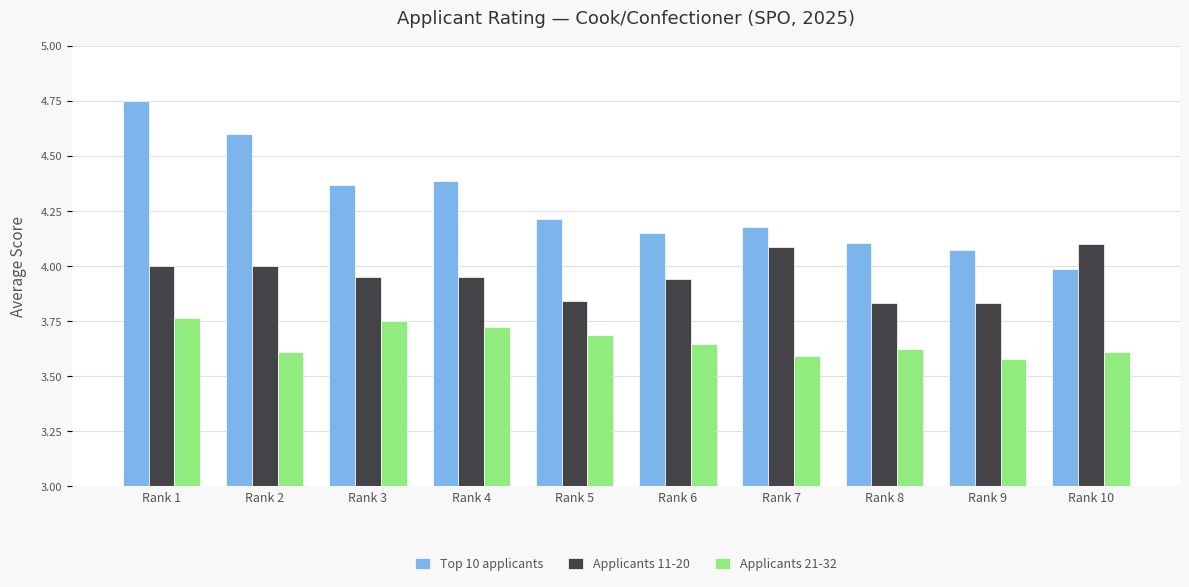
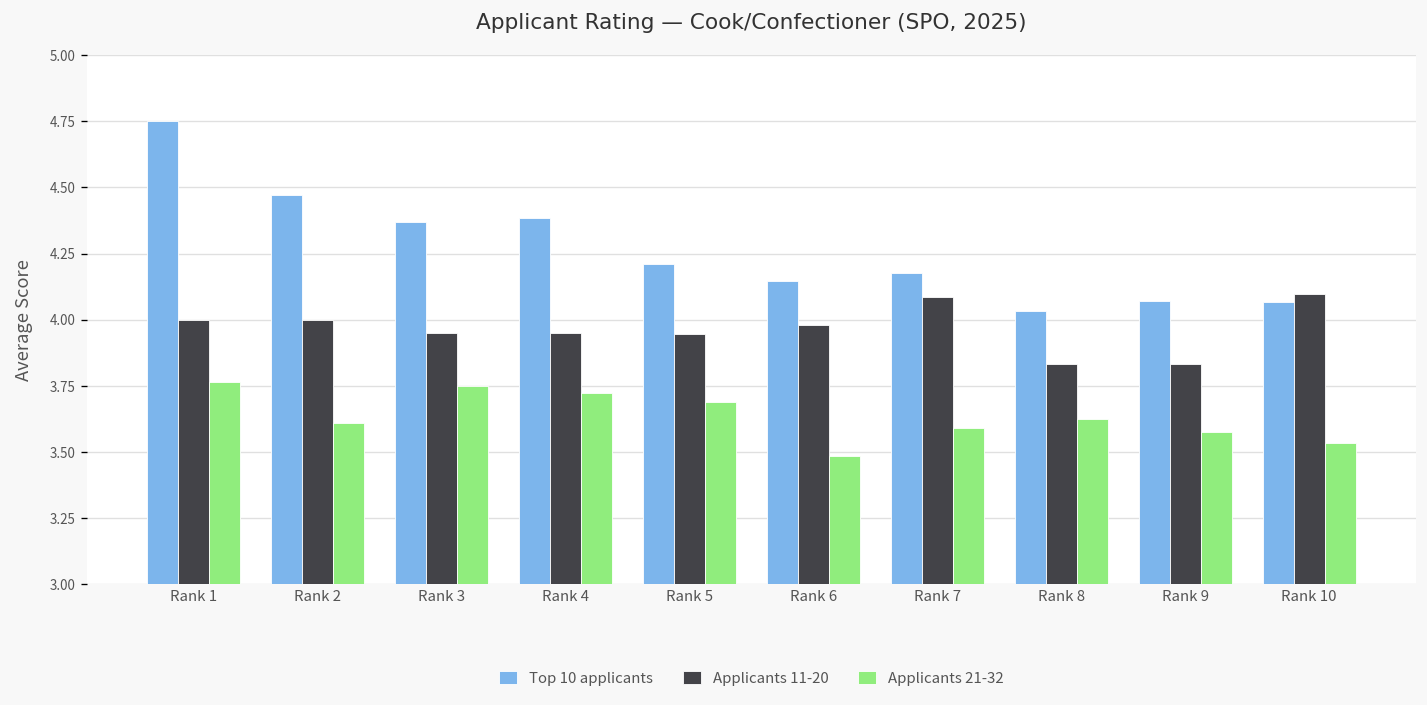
Top 10 applicants, Rank 2: 4.60 -> 4.47
Applicants 11-20, Rank 5: 3.84 -> 3.94
Applicants 11-20, Rank 6: 3.94 -> 3.98
Applicants 21-32, Rank 6: 3.65 -> 3.48
Top 10 applicants, Rank 8: 4.11 -> 4.03
Top 10 applicants, Rank 10: 3.98 -> 4.07
Applicants 21-32, Rank 10: 3.61 -> 3.53
